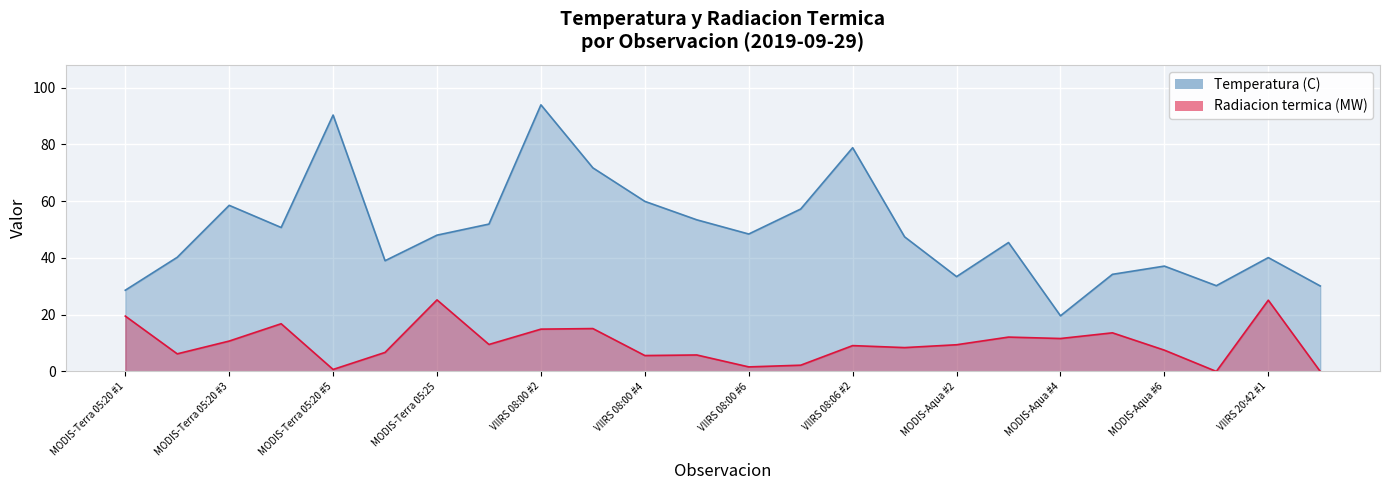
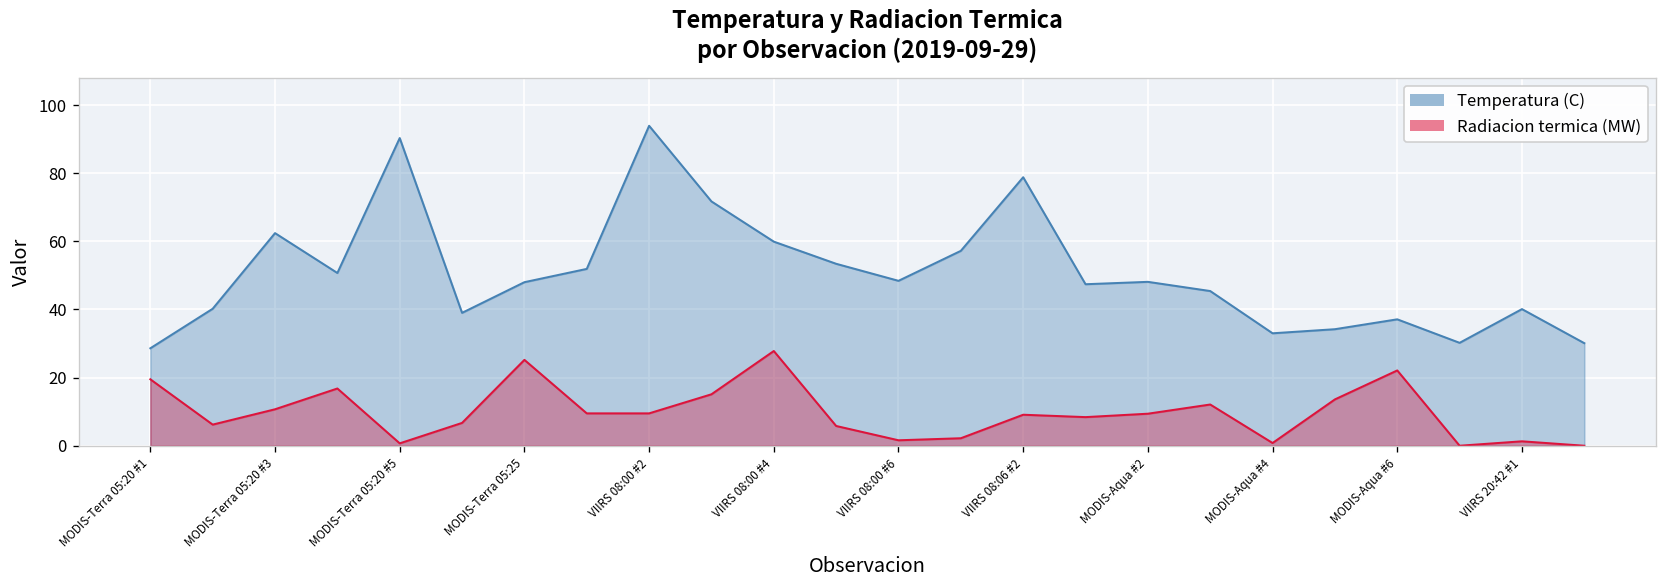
Temperatura (C), MODIS-Terra 05:20 #3: 59 -> 62
Radiacion termica (MW), VIIRS 08:00 #2: 15 -> 10
Radiacion termica (MW), VIIRS 08:00 #4: 6 -> 28
Temperatura (C), MODIS-Aqua #2: 33 -> 48
Temperatura (C), MODIS-Aqua #4: 20 -> 33
Radiacion termica (MW), MODIS-Aqua #4: 12 -> 1
Radiacion termica (MW), MODIS-Aqua #6: 8 -> 22
Radiacion termica (MW), VIIRS 20:42 #1: 25 -> 1
